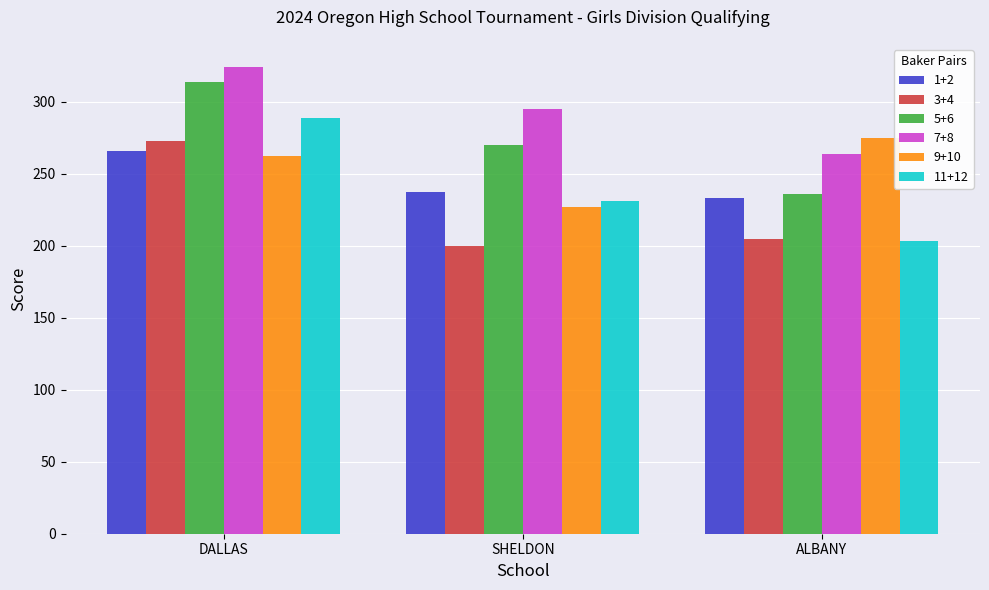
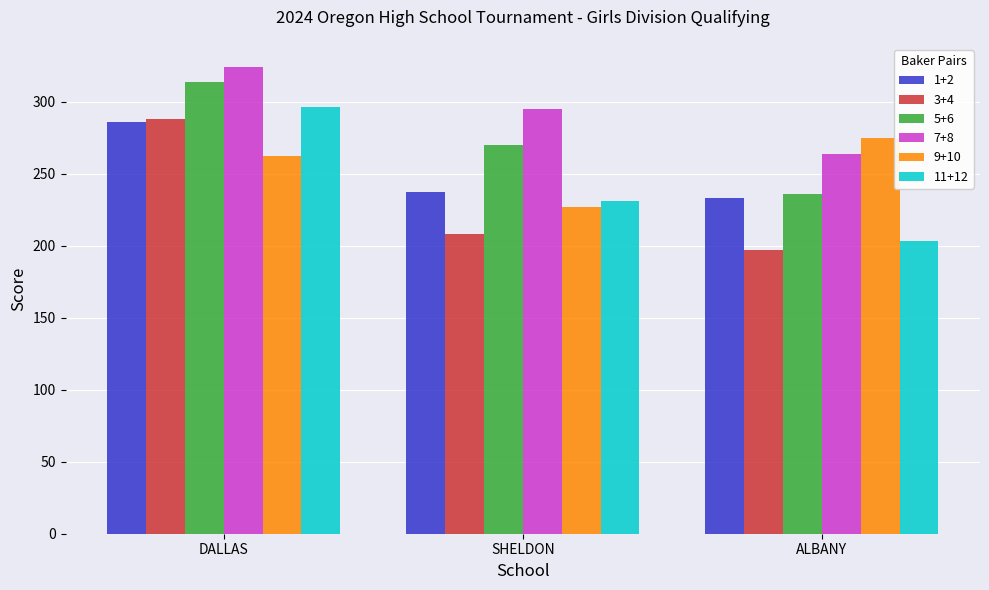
1+2, DALLAS: 266 -> 286
3+4, DALLAS: 273 -> 288
11+12, DALLAS: 289 -> 296
3+4, SHELDON: 200 -> 208
3+4, ALBANY: 205 -> 197
